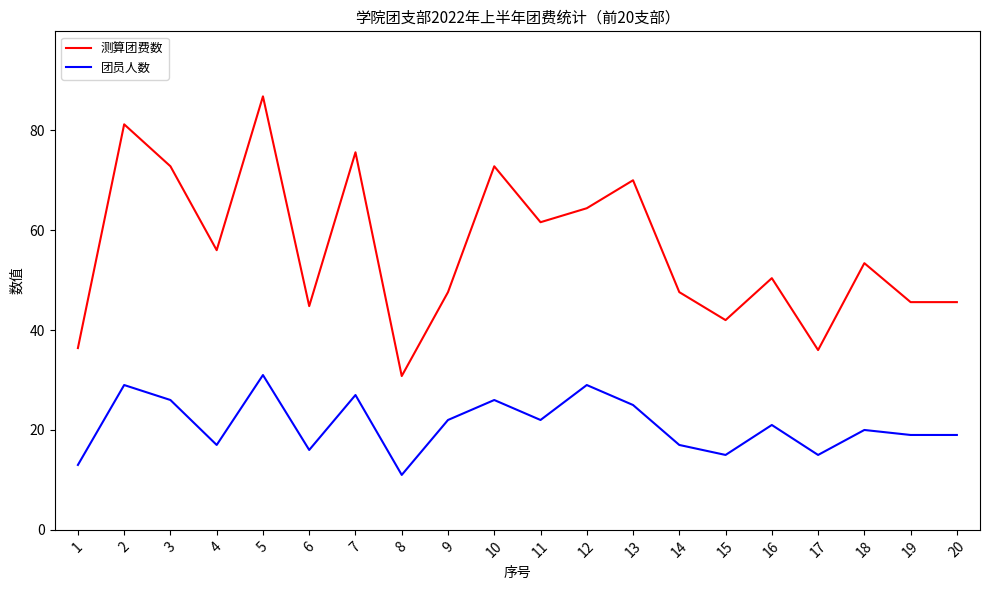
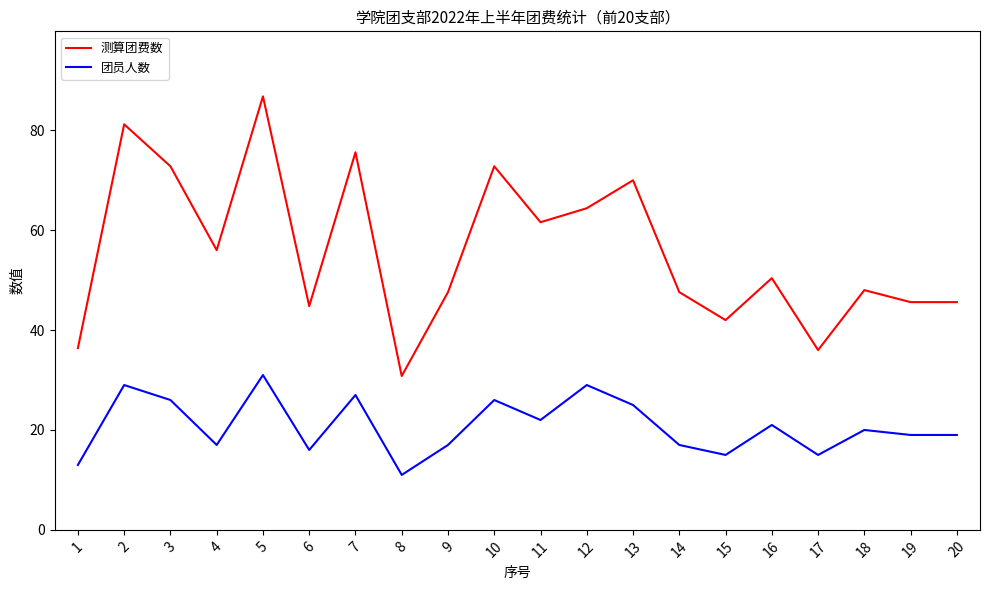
团员人数, 9: 22 -> 17
测算团费数, 18: 53 -> 48
